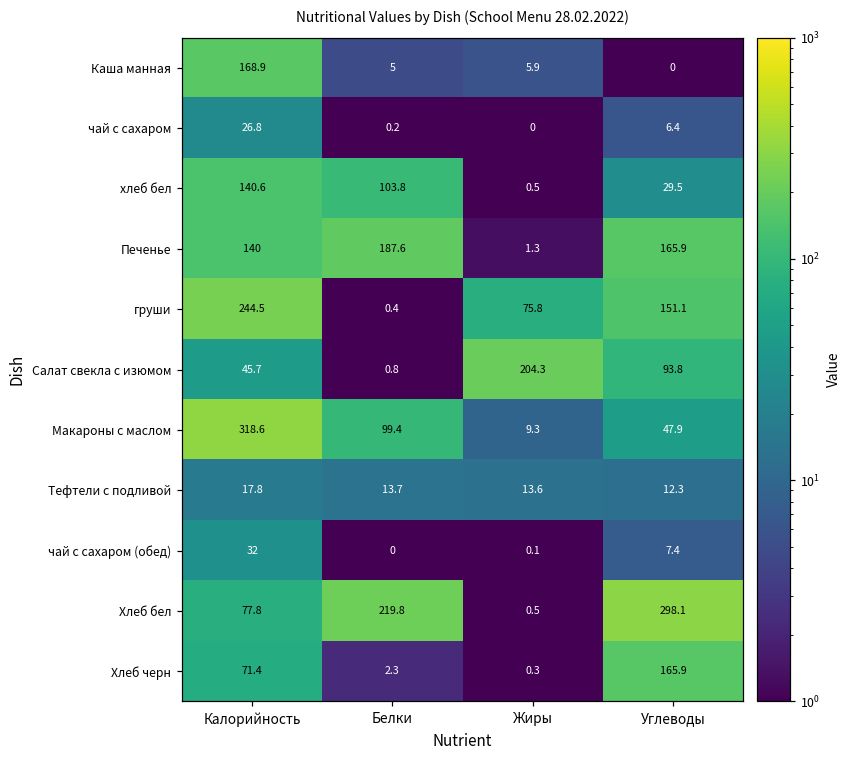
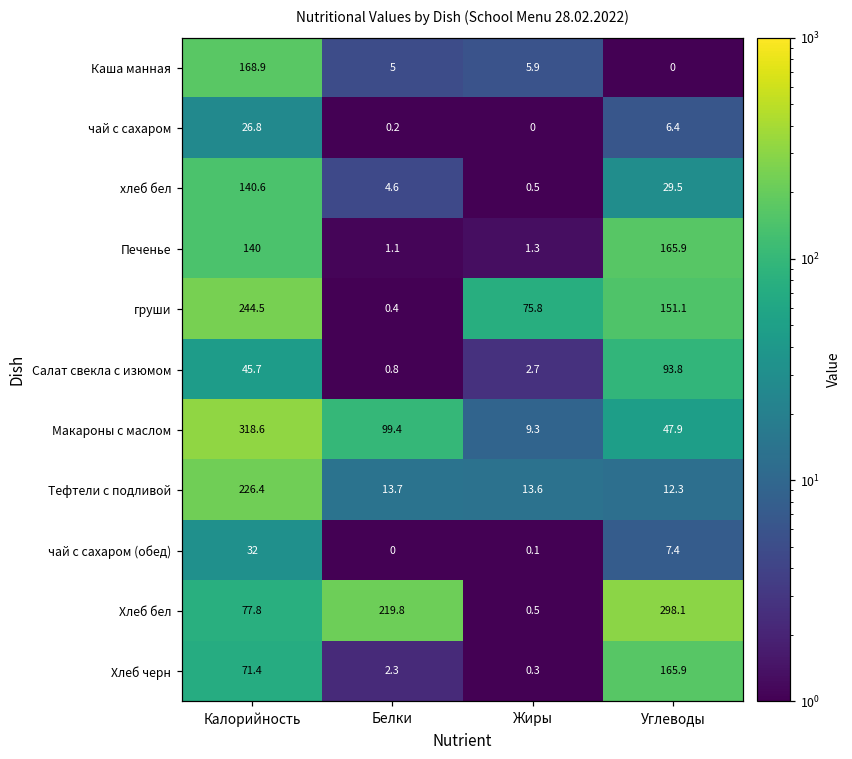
хлеб бел, Белки: 103.8 -> 4.6
Печенье, Белки: 187.6 -> 1.1
Салат свекла с изюмом, Жиры: 204.3 -> 2.7
Тефтели с подливой, Калорийность: 17.8 -> 226.4
